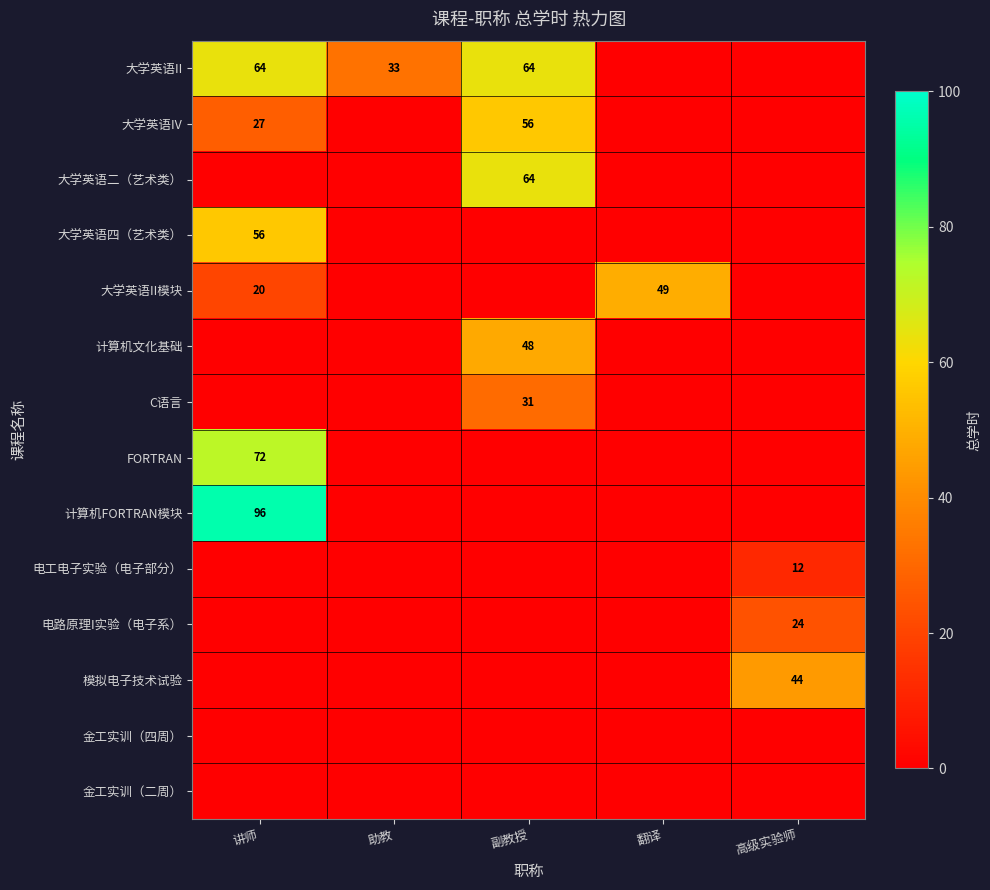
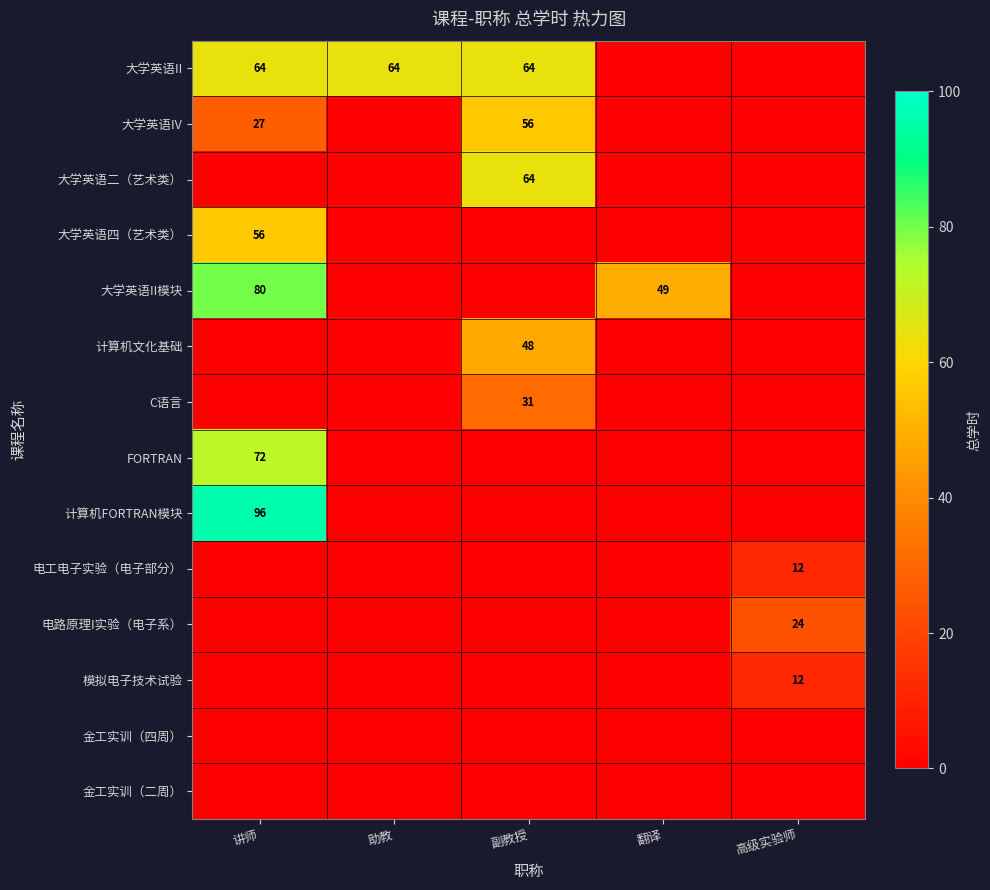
大学英语II, 助教: 33 -> 64
大学英语II模块, 讲师: 20 -> 80
模拟电子技术试验, 高级实验师: 44 -> 12
